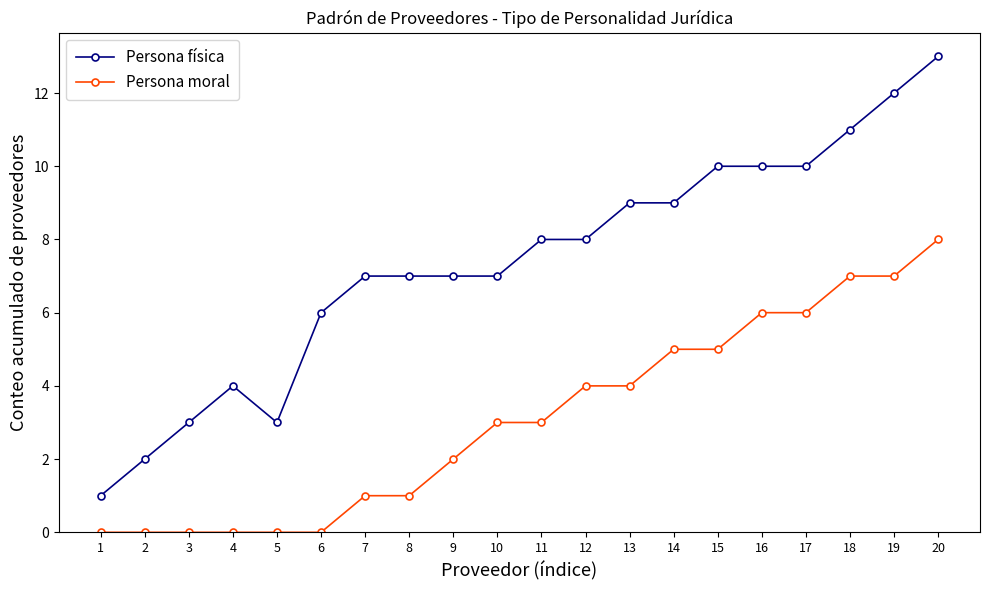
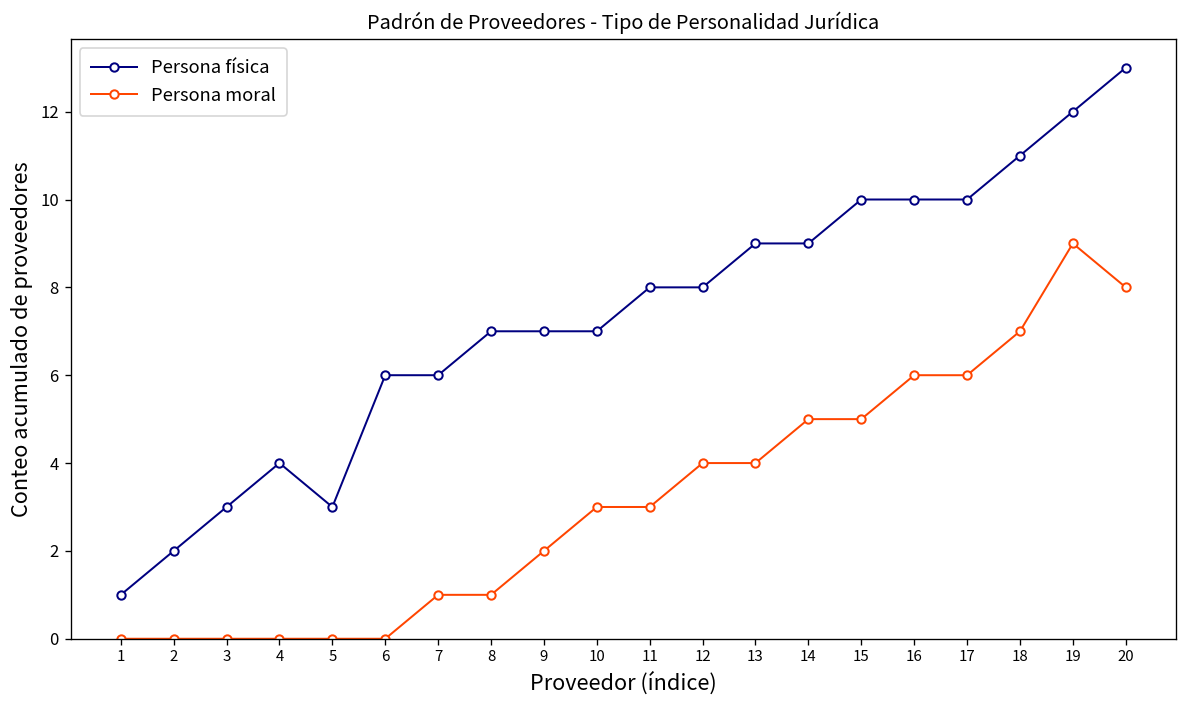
Persona física, 7: 7 -> 6
Persona moral, 19: 7 -> 9
